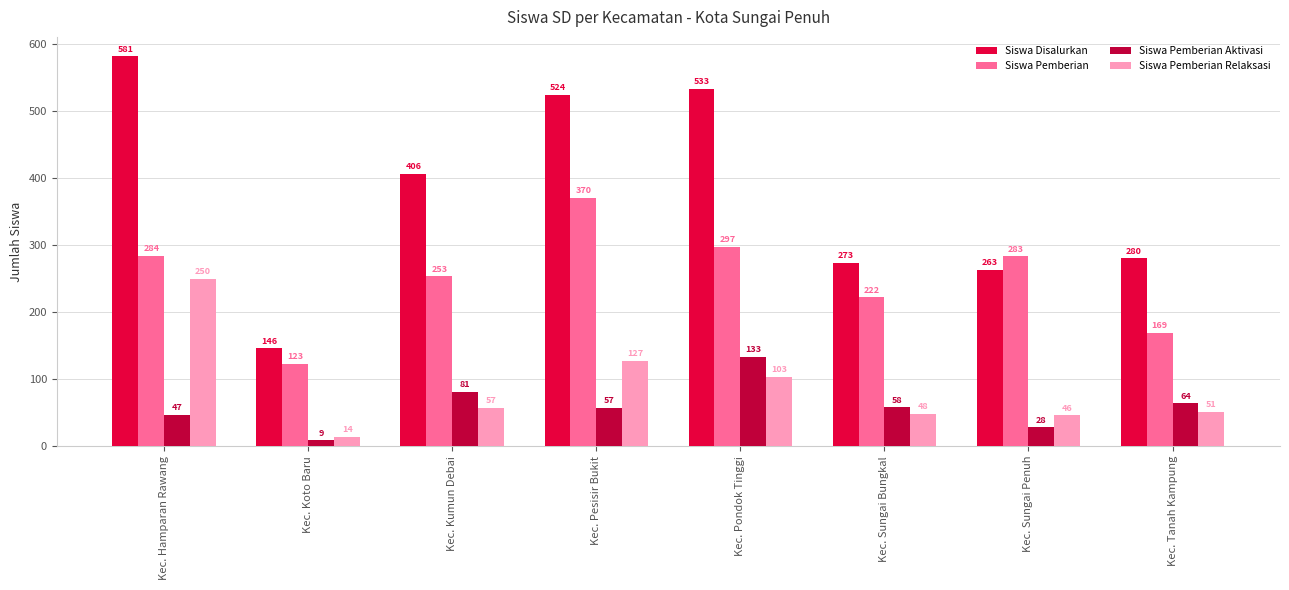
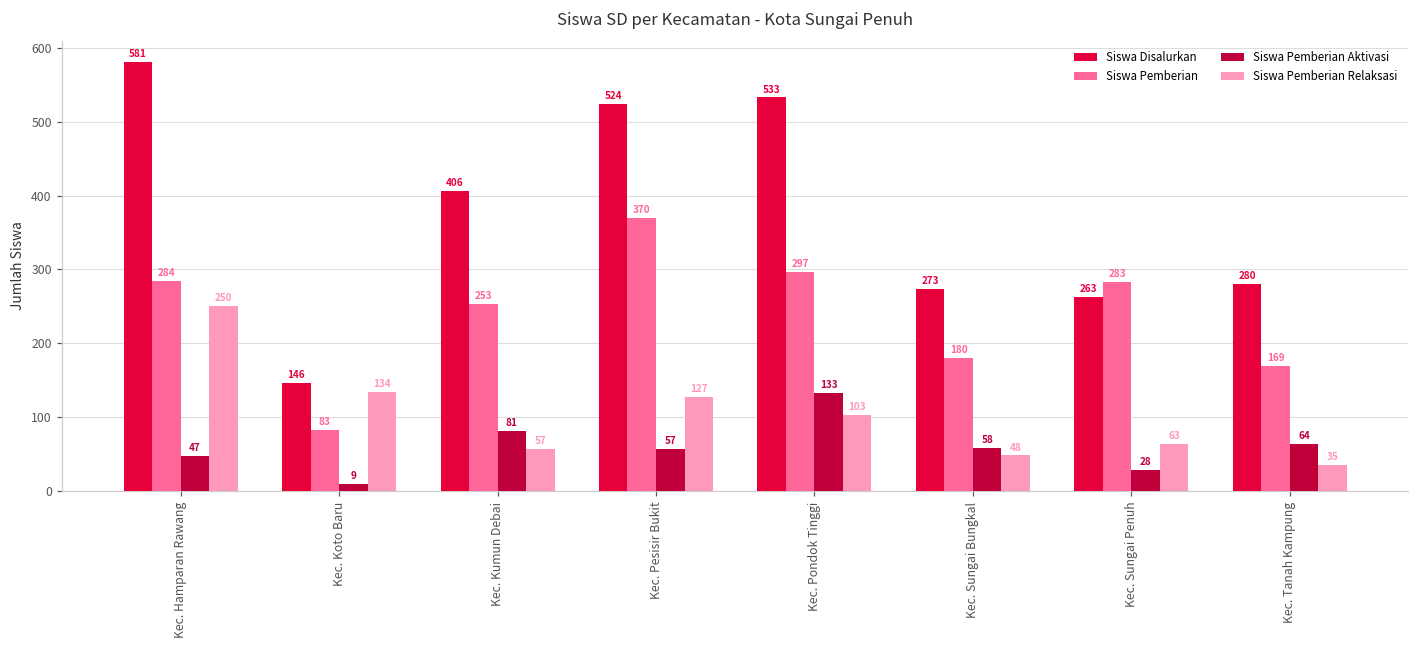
Siswa Pemberian, Kec. Koto Baru: 123 -> 83
Siswa Pemberian Relaksasi, Kec. Koto Baru: 14 -> 134
Siswa Pemberian, Kec. Sungai Bungkal: 222 -> 180
Siswa Pemberian Relaksasi, Kec. Sungai Penuh: 46 -> 63
Siswa Pemberian Relaksasi, Kec. Tanah Kampung: 51 -> 35
